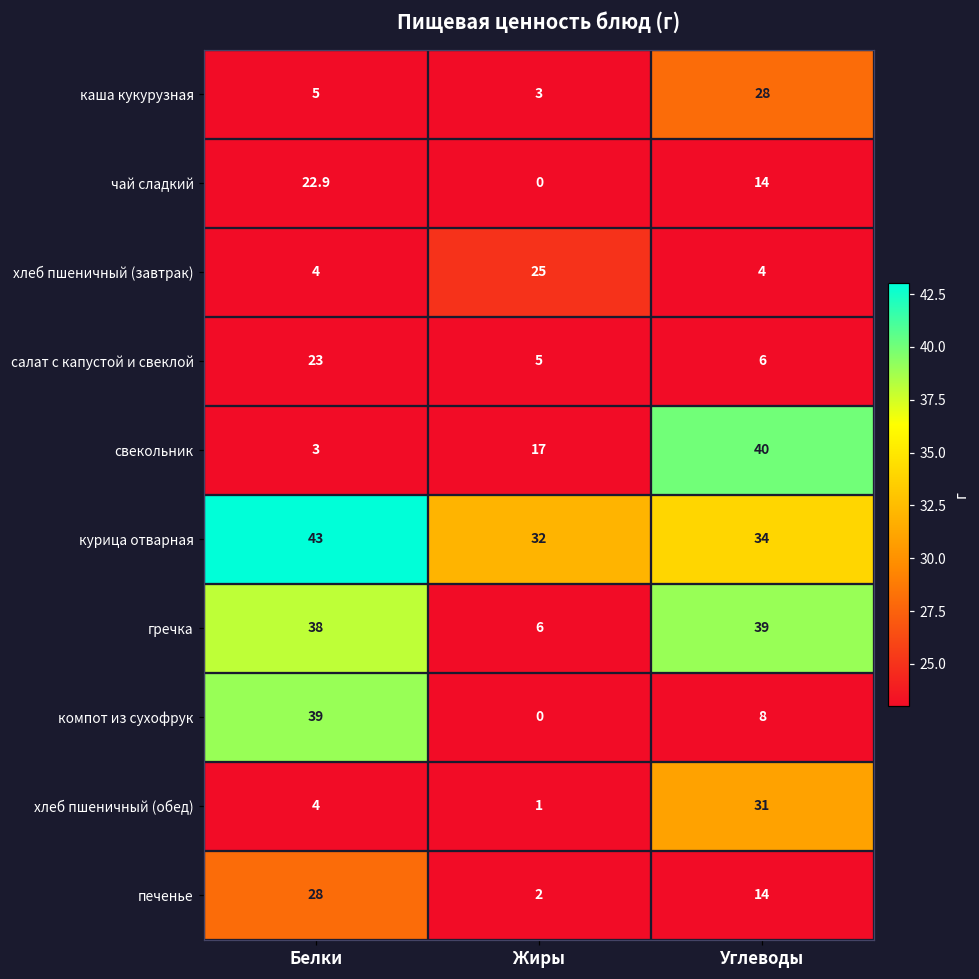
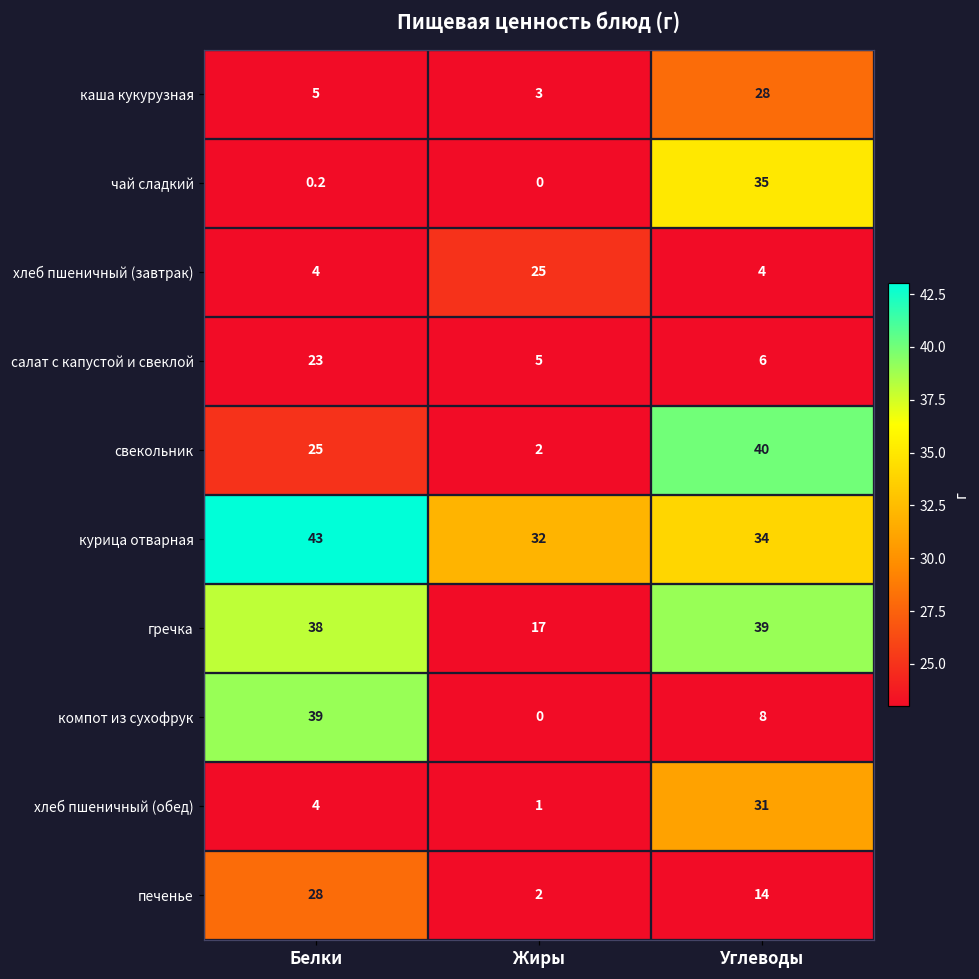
чай сладкий, Белки: 22.9 -> 0.2
чай сладкий, Углеводы: 14 -> 35
свекольник, Белки: 3 -> 25
свекольник, Жиры: 17 -> 2
гречка, Жиры: 6 -> 17
